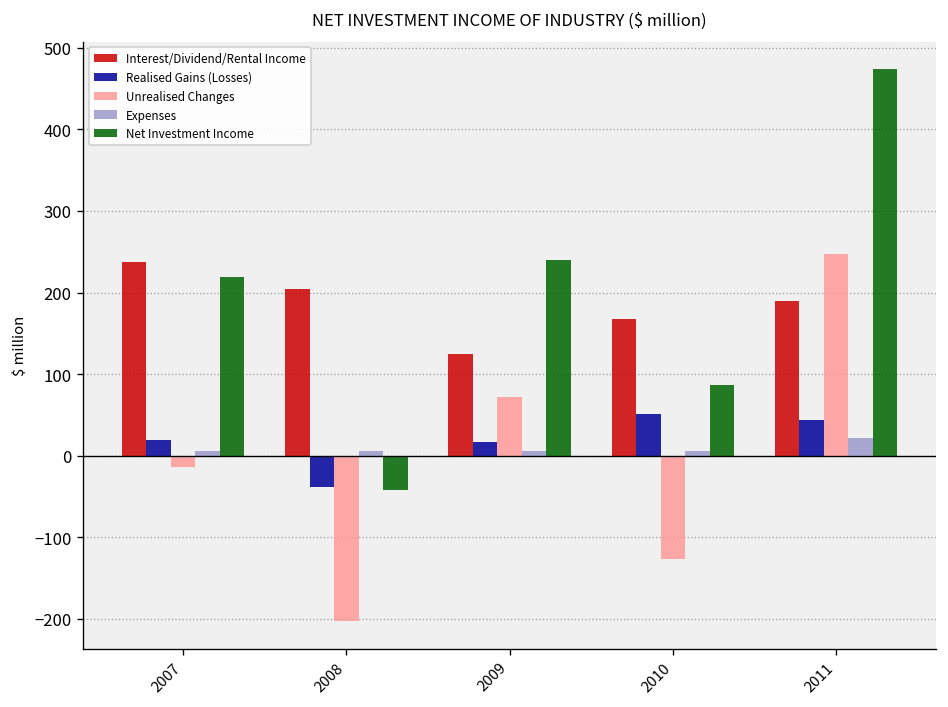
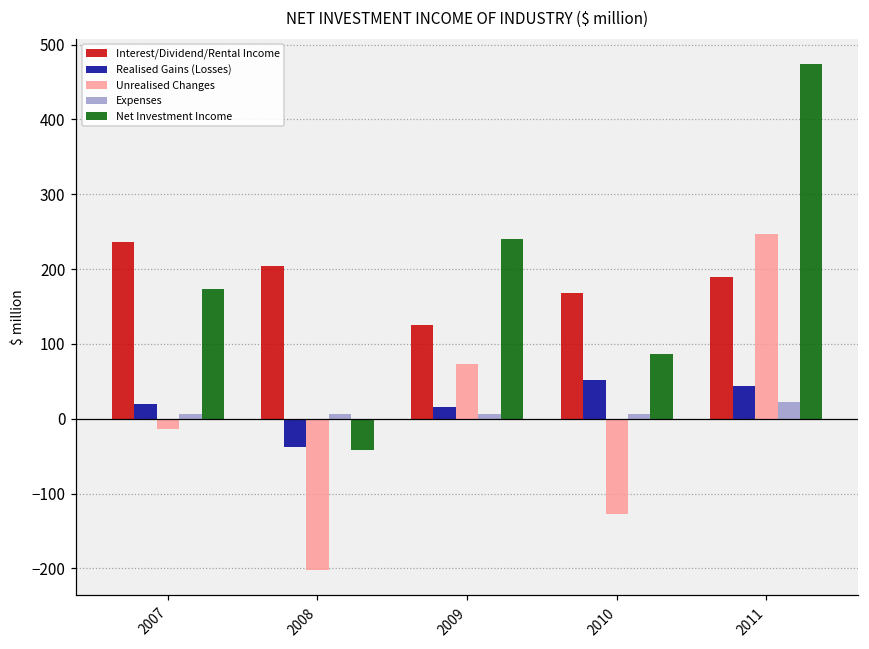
Net Investment Income, 2007: 220 -> 170
